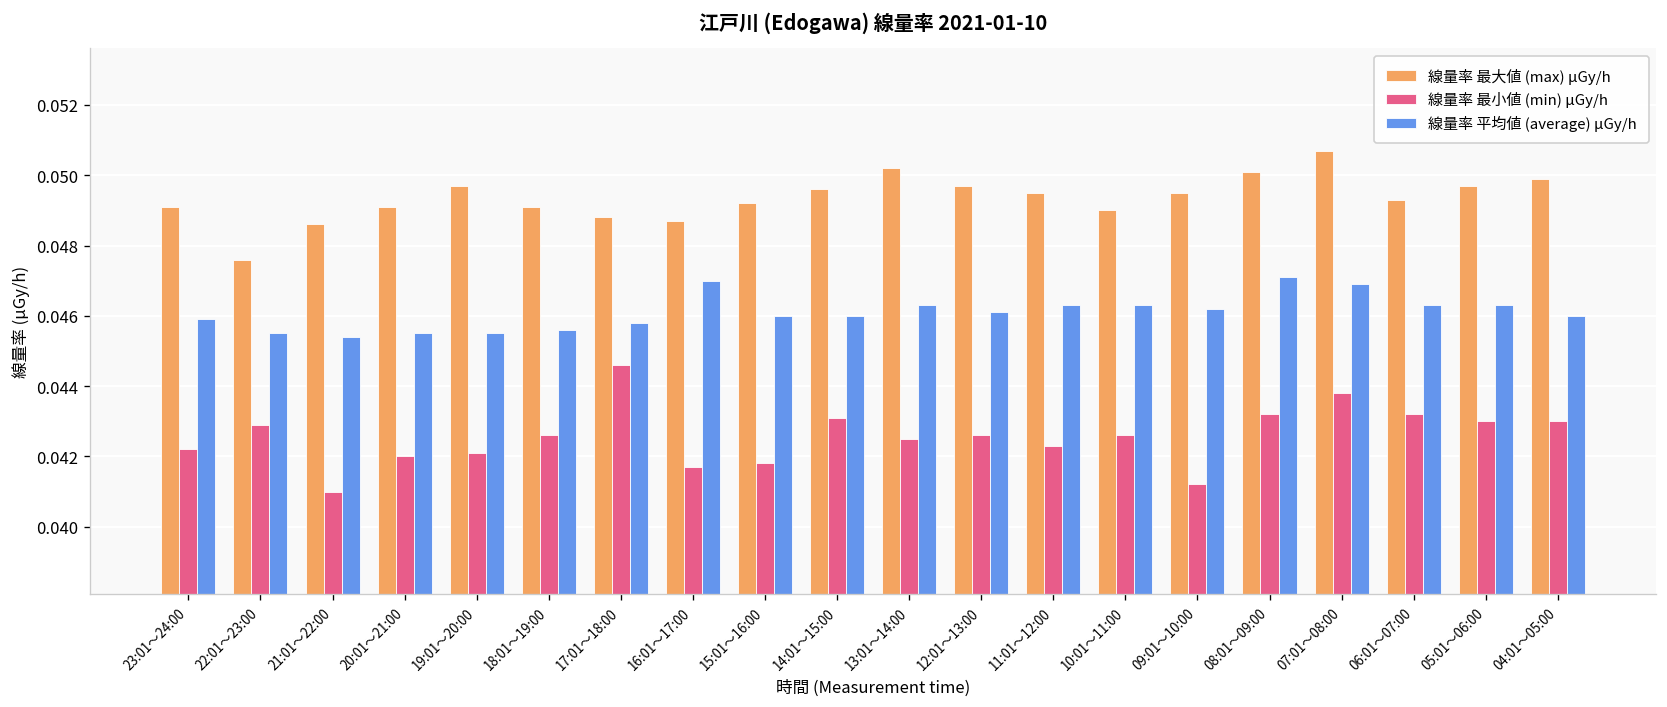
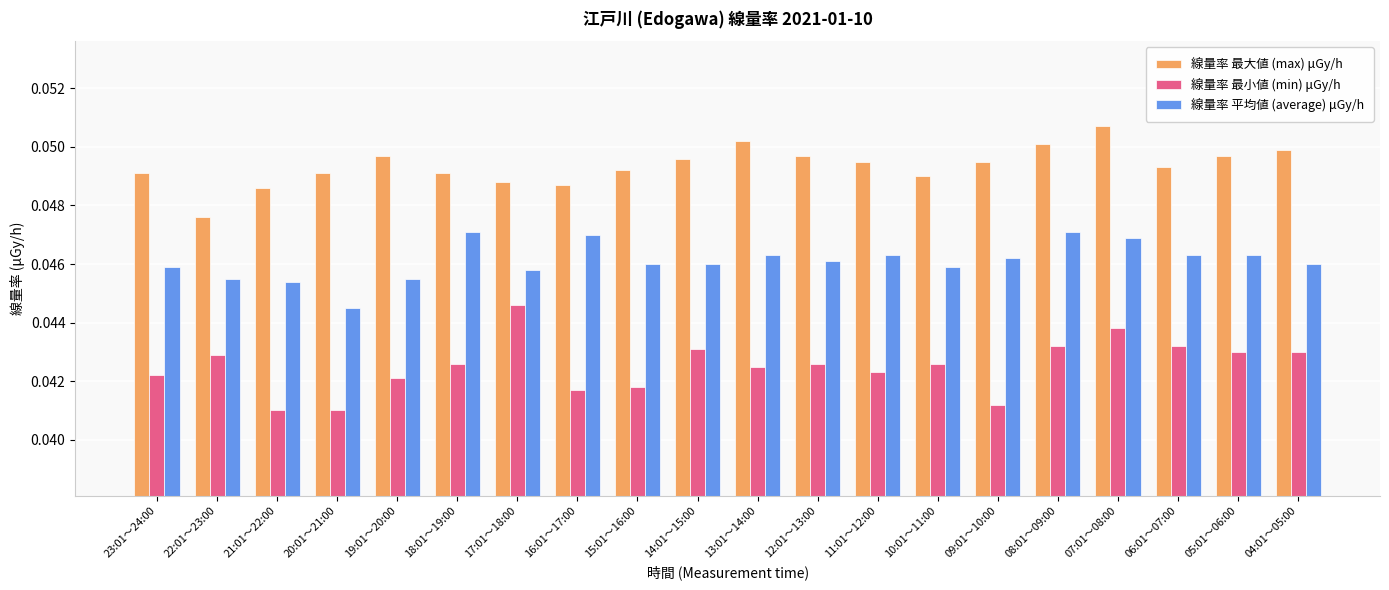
線量率 最小値 (min) μGy/h, 20:01～21:00: 0.042 -> 0.041
線量率 平均値 (average) μGy/h, 20:01～21:00: 0.0455 -> 0.0445
線量率 平均値 (average) μGy/h, 18:01～19:00: 0.0456 -> 0.0471
線量率 平均値 (average) μGy/h, 10:01～11:00: 0.0463 -> 0.0459
